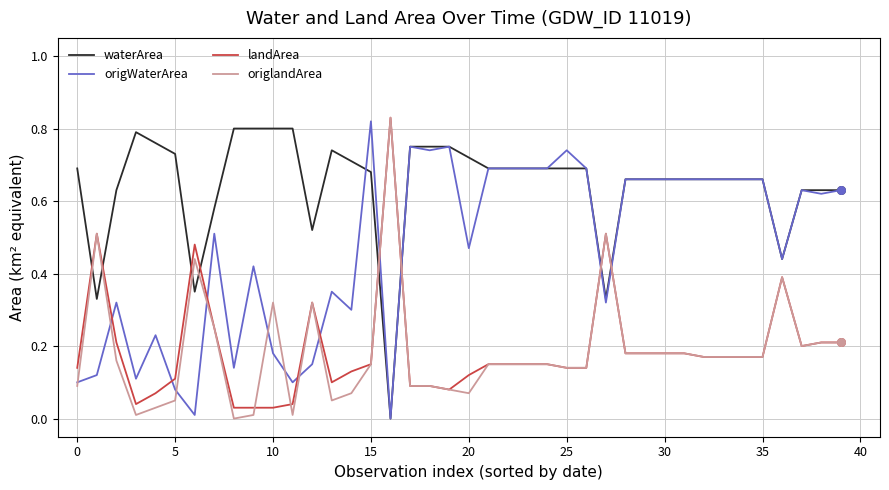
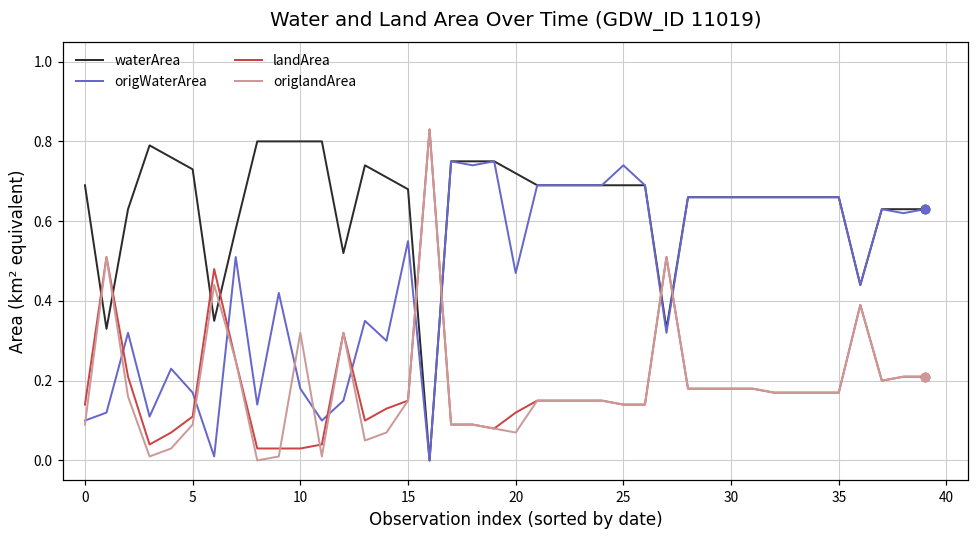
origWaterArea, 5: 0.08 -> 0.17
origlandArea, 5: 0.05 -> 0.09
origWaterArea, 15: 0.82 -> 0.55
